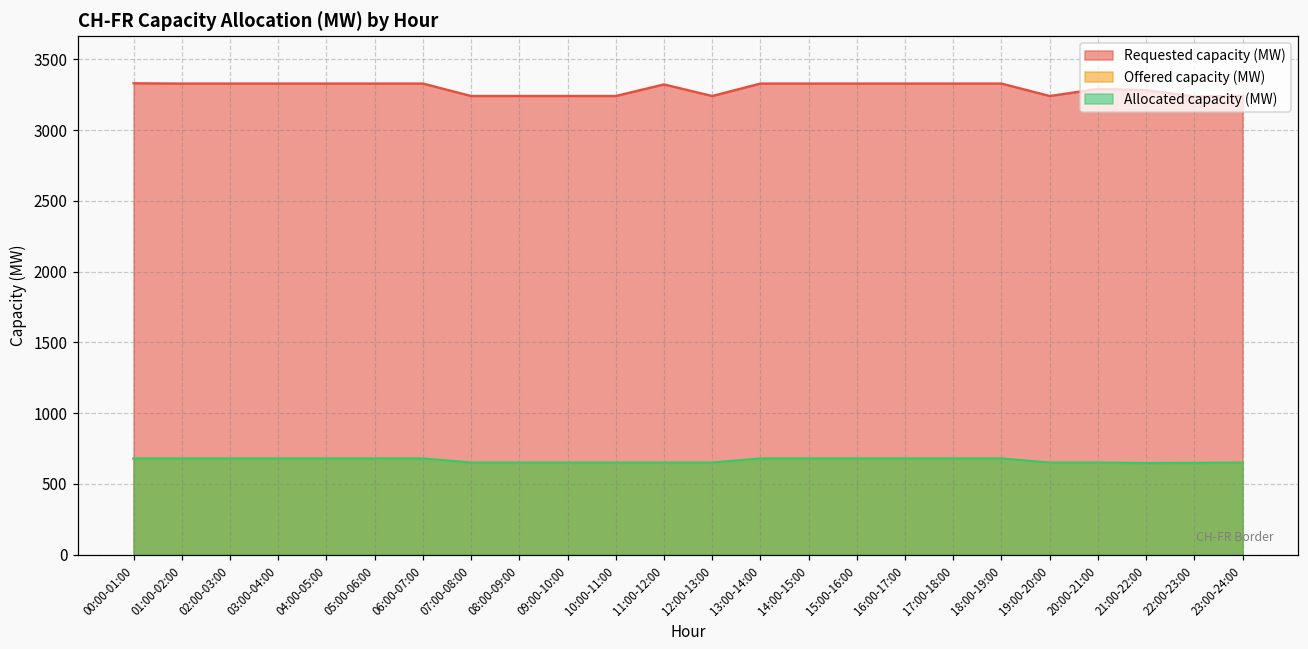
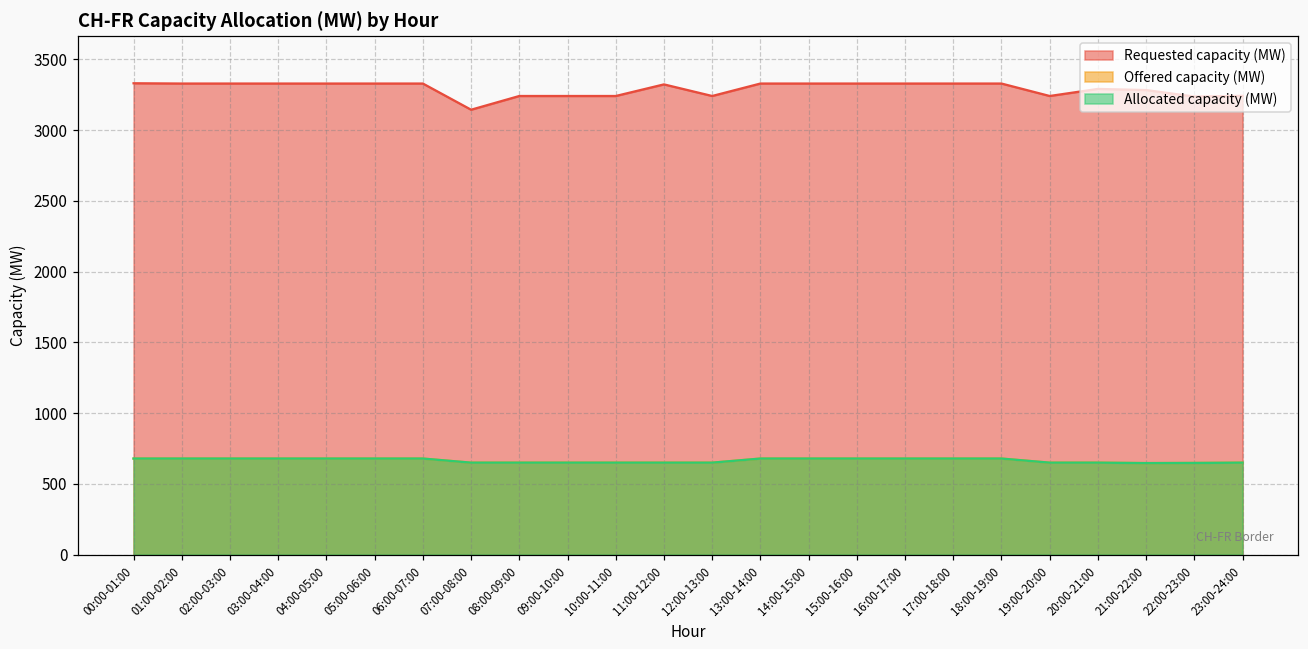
Requested capacity (MW), 07:00-08:00: 3240 -> 3140
